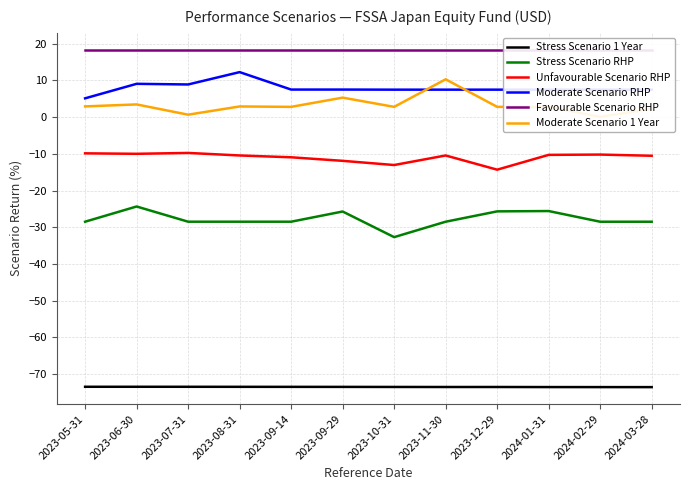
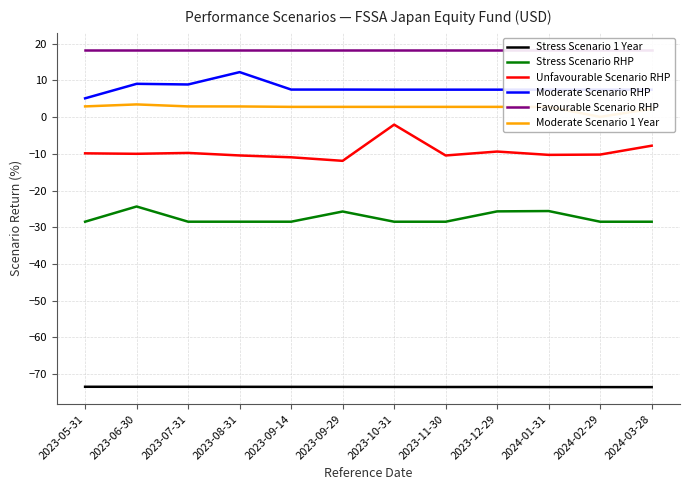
Moderate Scenario 1 Year, 2023-07-31: 1 -> 3
Moderate Scenario 1 Year, 2023-09-29: 5 -> 3
Stress Scenario RHP, 2023-10-31: -33 -> -29
Unfavourable Scenario RHP, 2023-10-31: -13 -> -2
Moderate Scenario 1 Year, 2023-11-30: 10 -> 3
Unfavourable Scenario RHP, 2023-12-29: -14 -> -9
Unfavourable Scenario RHP, 2024-03-28: -11 -> -8
